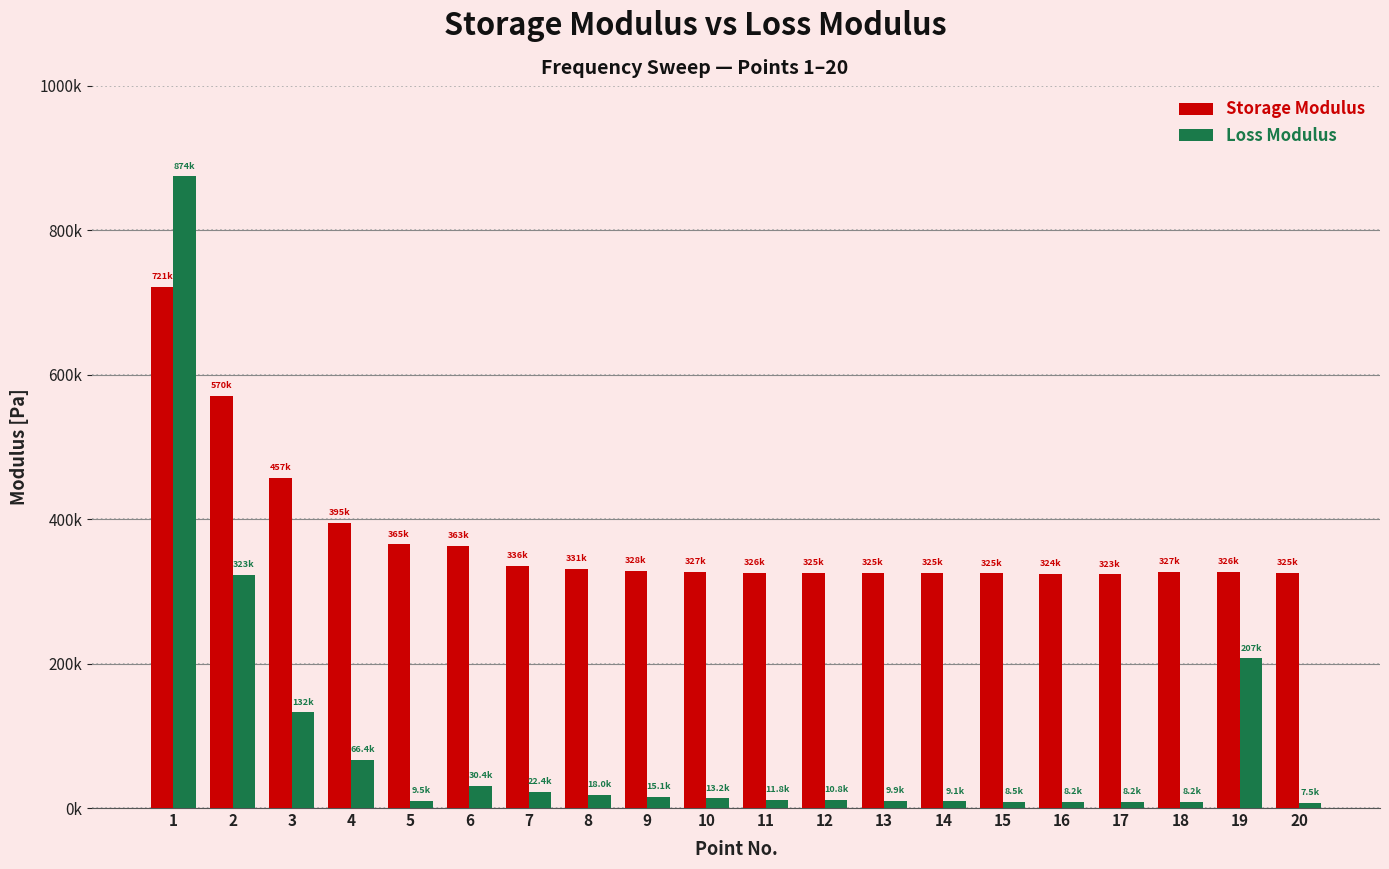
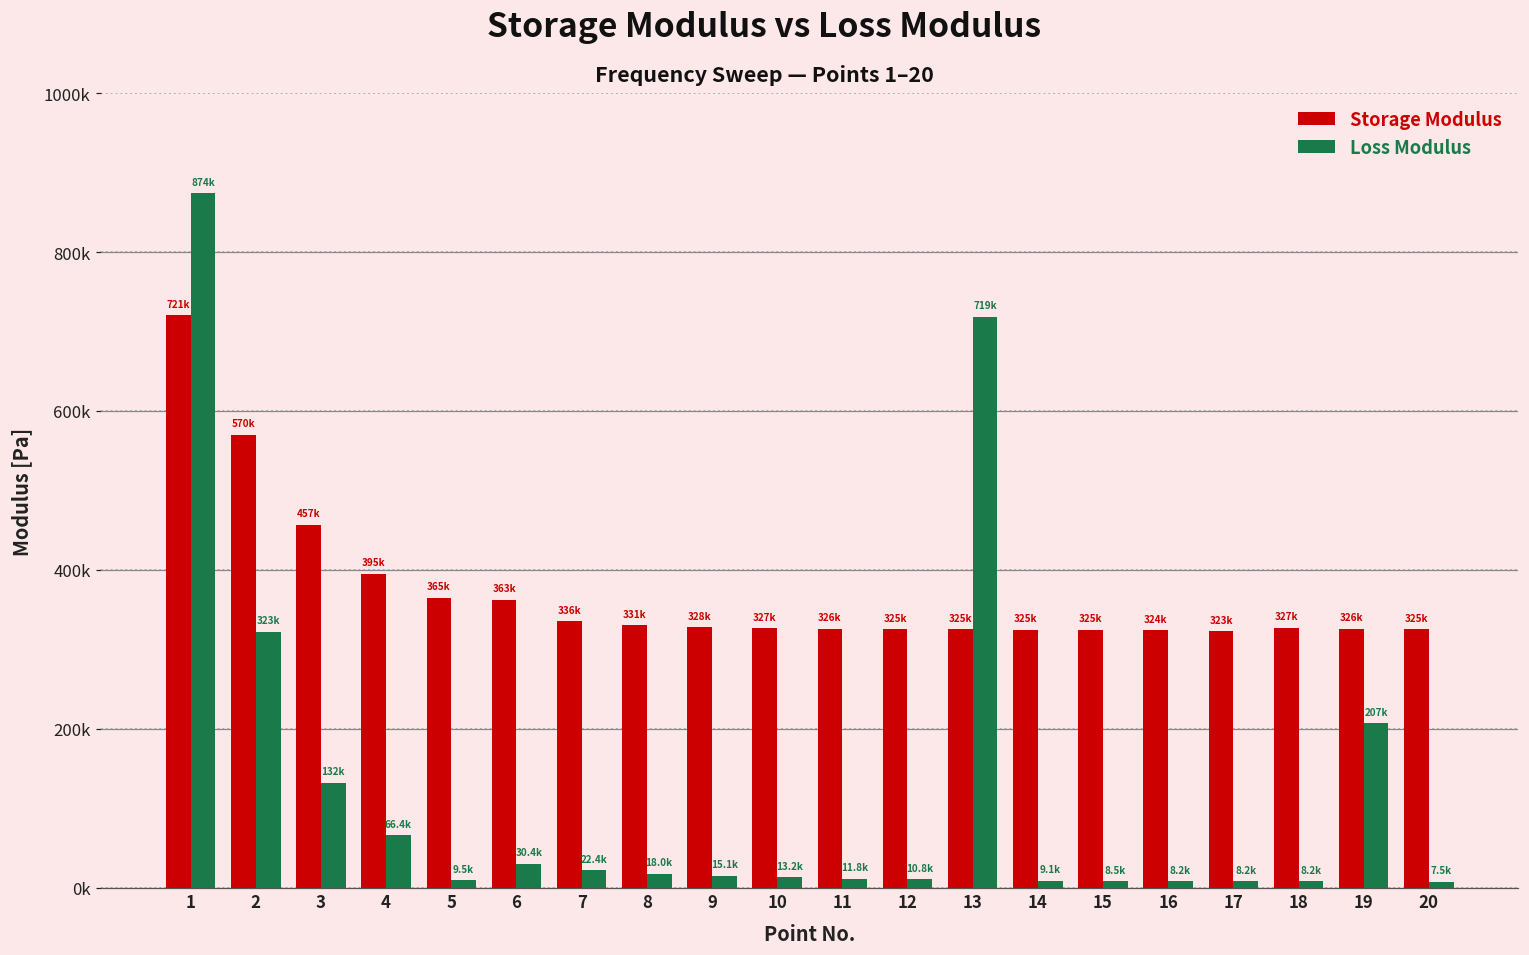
Loss Modulus, 13: 9.9k -> 719k
